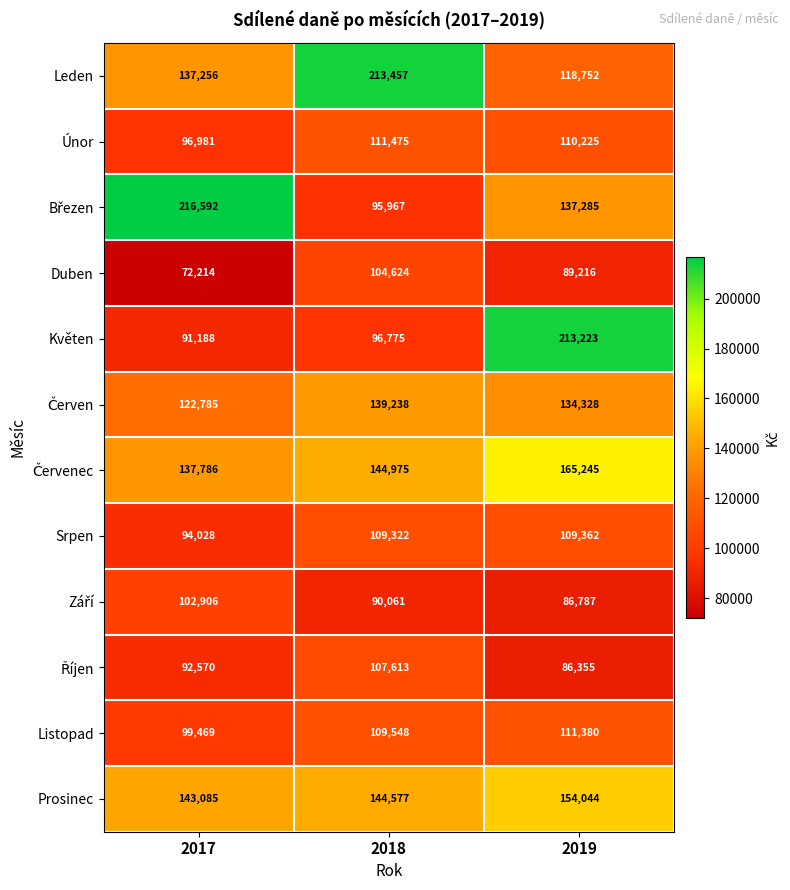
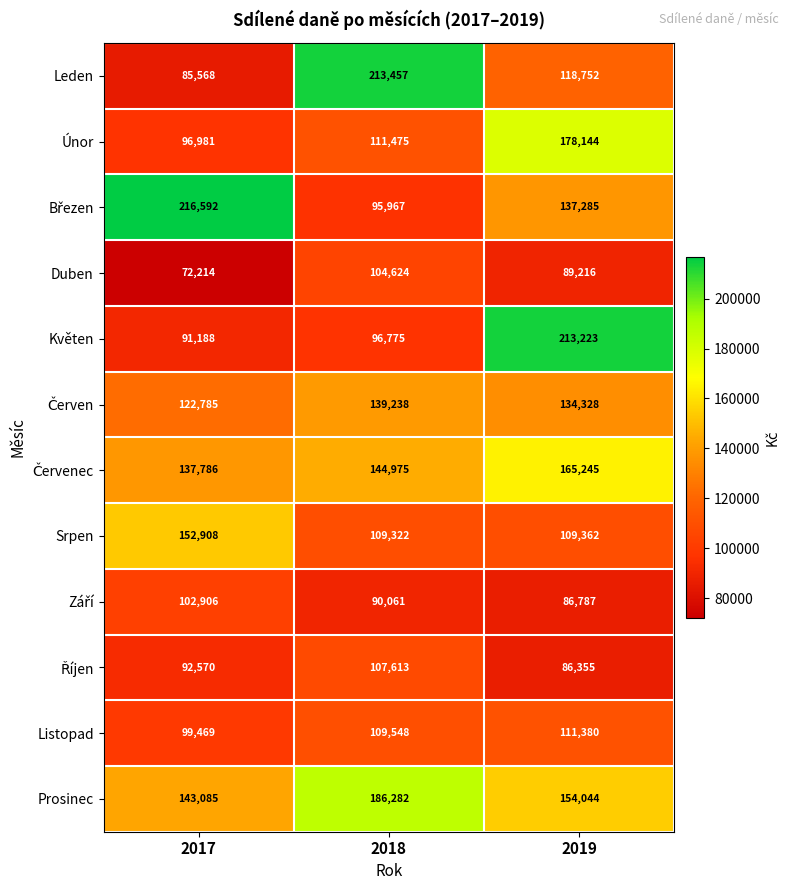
Leden, 2017: 137,256 -> 85,568
Únor, 2019: 110,225 -> 178,144
Srpen, 2017: 94,028 -> 152,908
Prosinec, 2018: 144,577 -> 186,282
